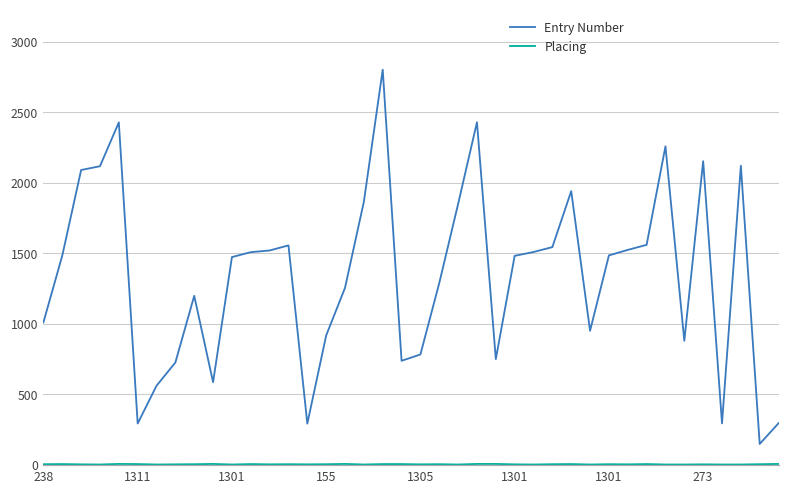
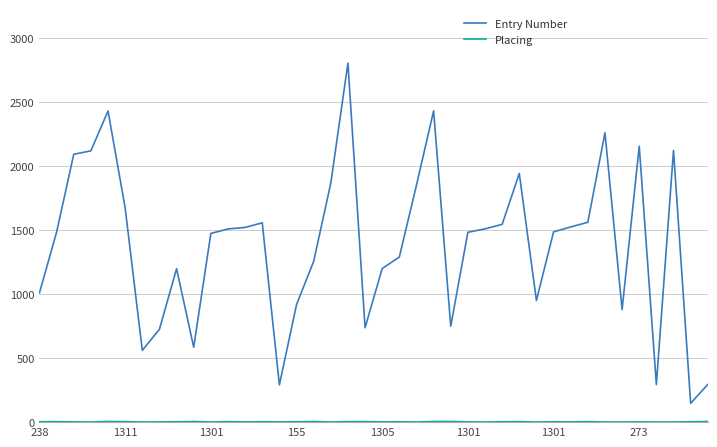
Entry Number, 1311: 290 -> 1670
Entry Number, 1305: 780 -> 1200
